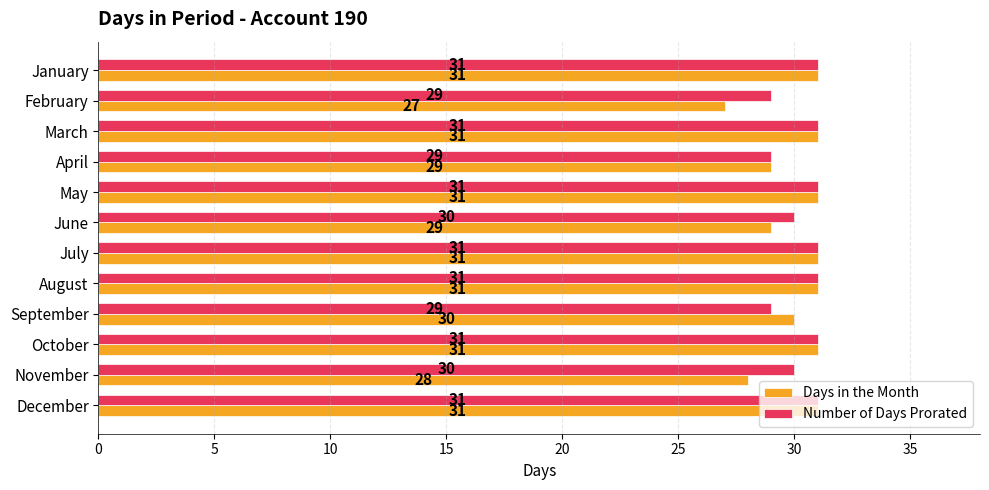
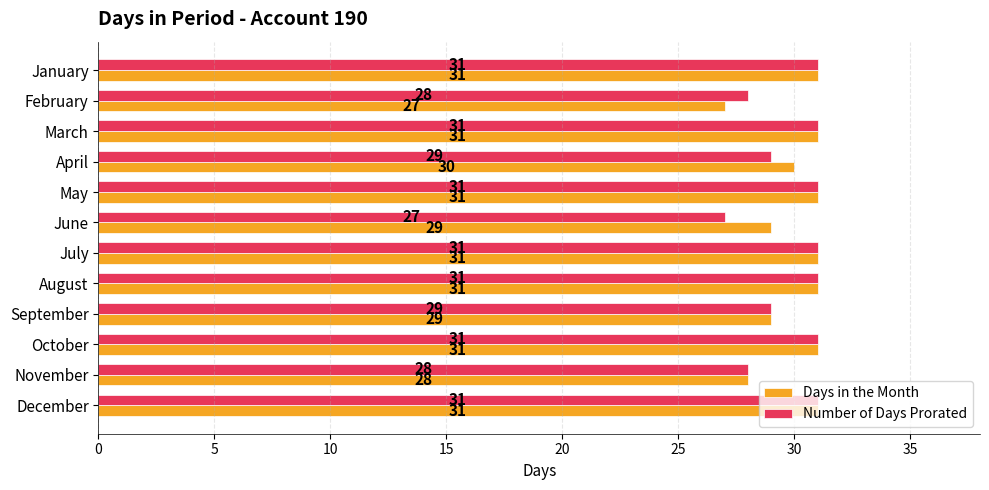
Number of Days Prorated, February: 29 -> 28
Days in the Month, April: 29 -> 30
Number of Days Prorated, June: 30 -> 27
Days in the Month, September: 30 -> 29
Number of Days Prorated, November: 30 -> 28
